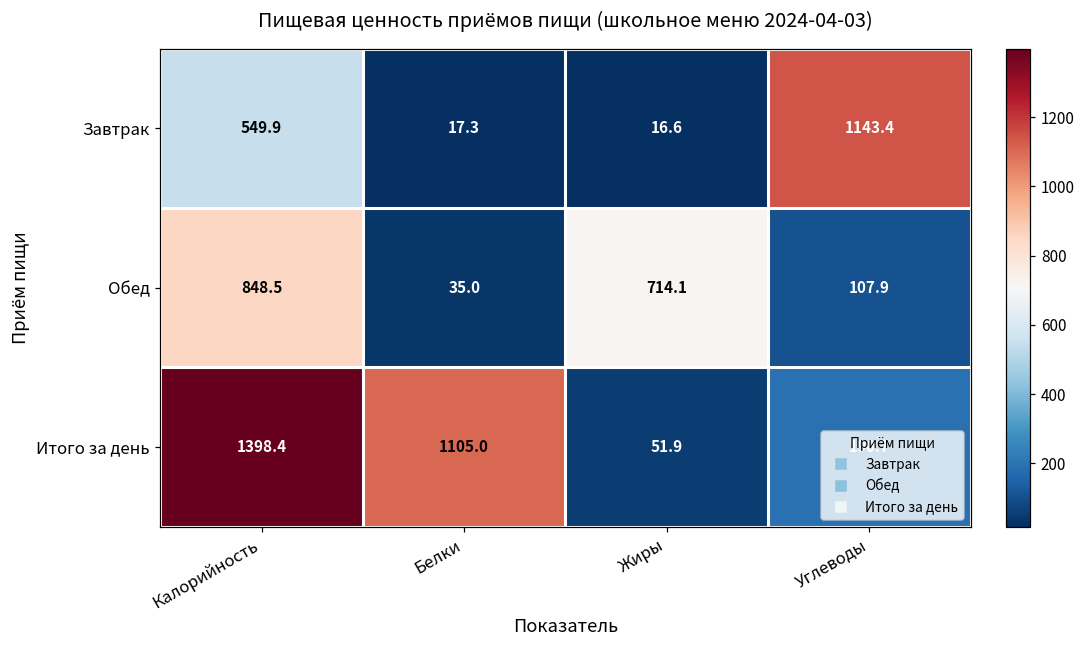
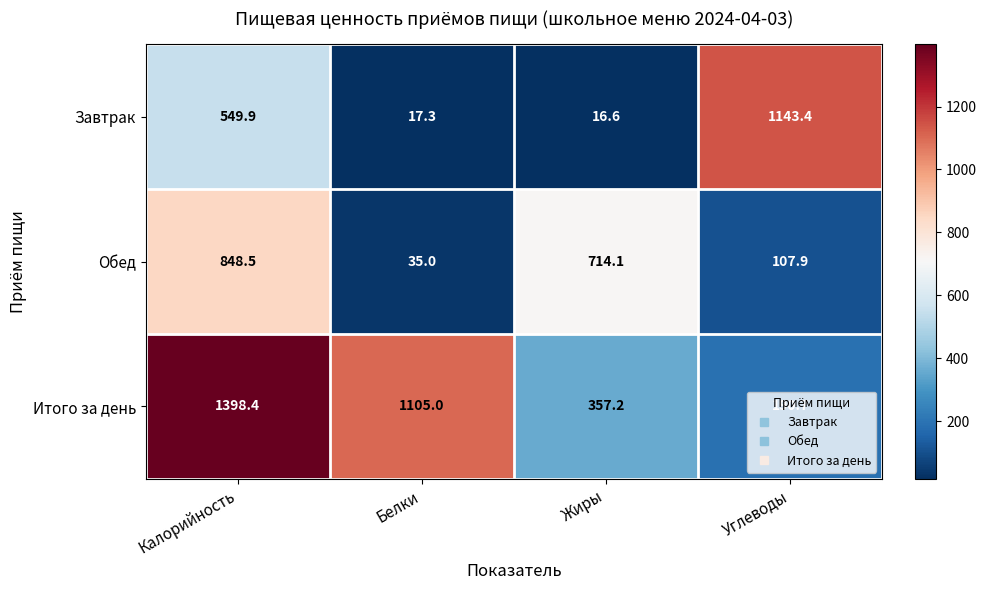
Итого за день, Жиры: 51.9 -> 357.2
